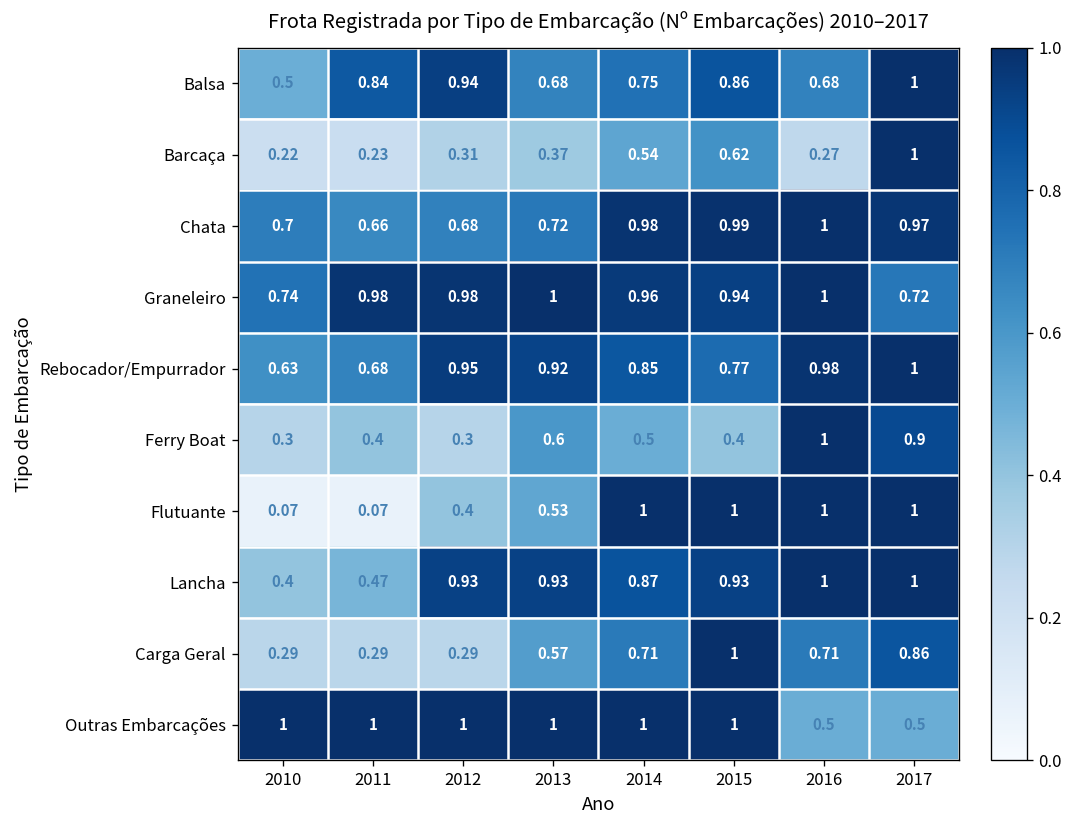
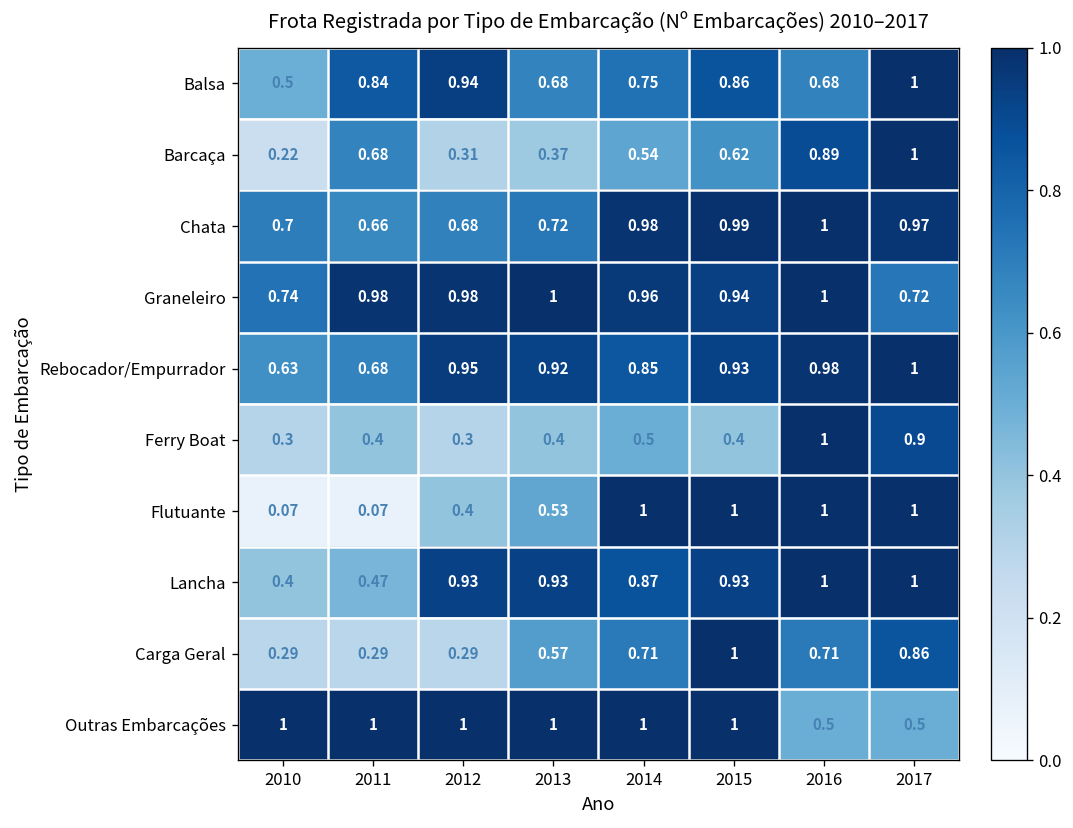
Barcaça, 2011: 0.23 -> 0.68
Barcaça, 2016: 0.27 -> 0.89
Rebocador/Empurrador, 2015: 0.77 -> 0.93
Ferry Boat, 2013: 0.6 -> 0.4
